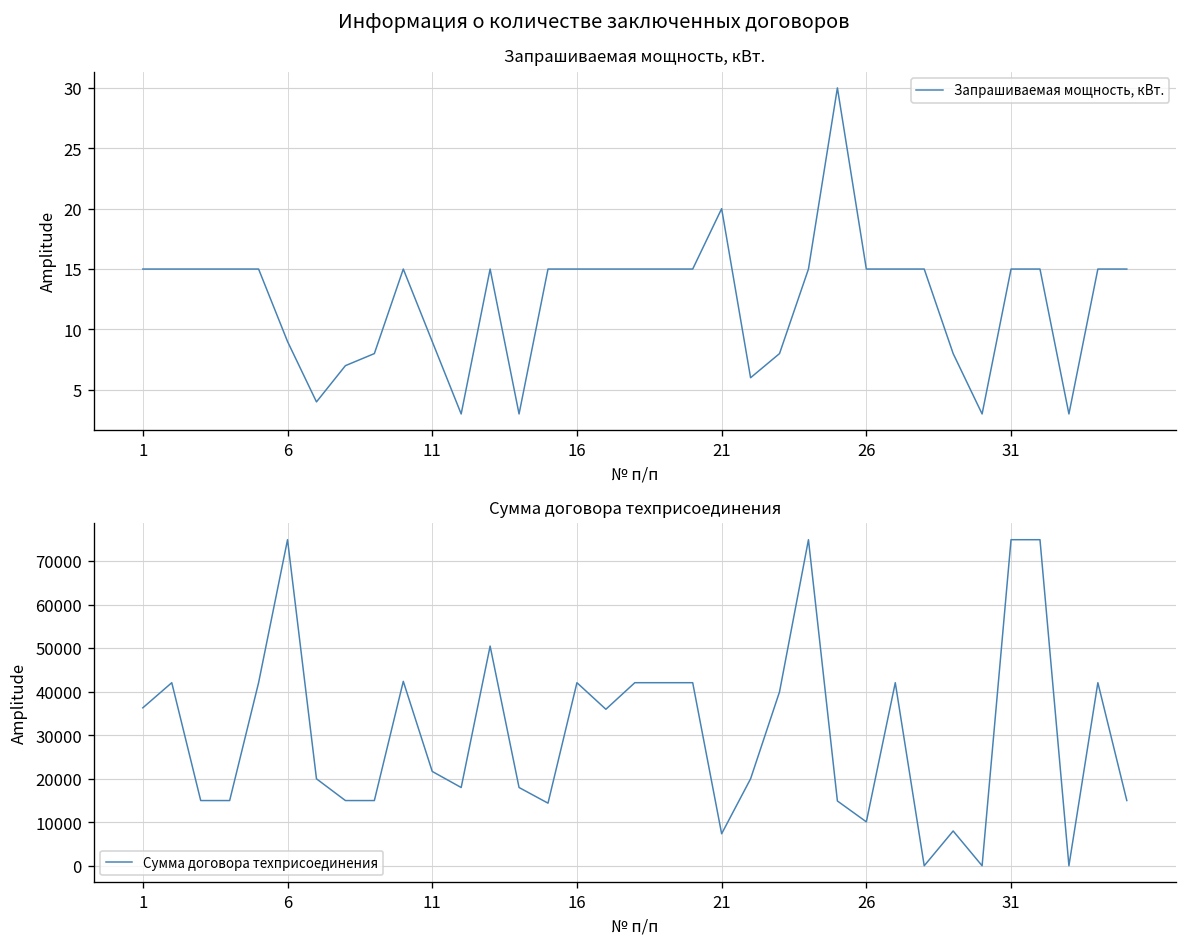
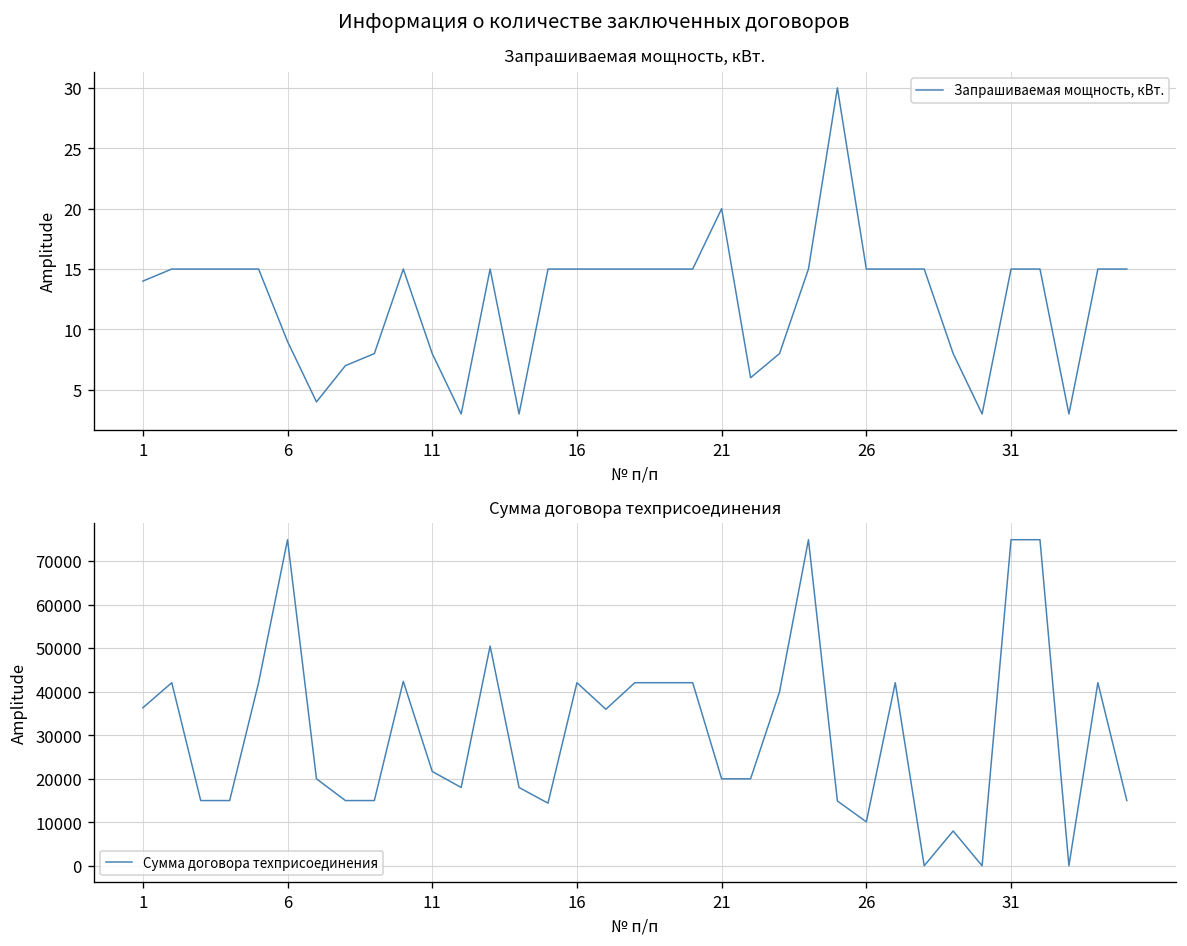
Запрашиваемая мощность, кВт., 1: 15 -> 14
Запрашиваемая мощность, кВт., 11: 9 -> 8
Сумма договора техприсоединения, 21: 7000 -> 20000
